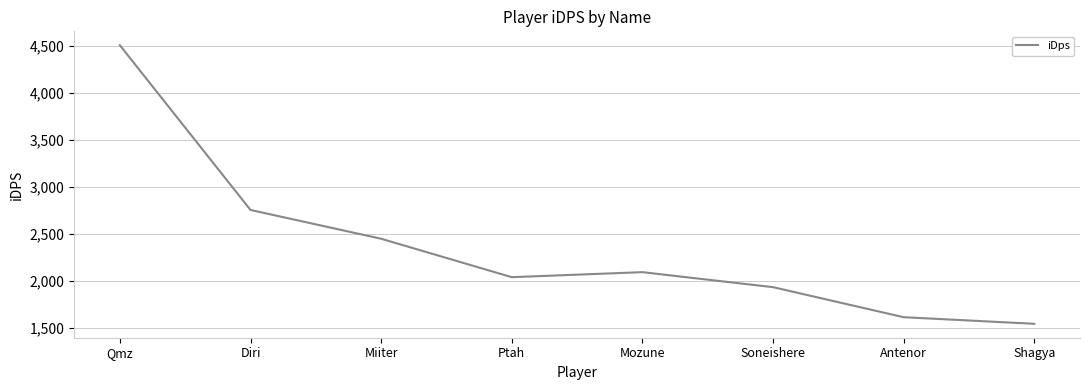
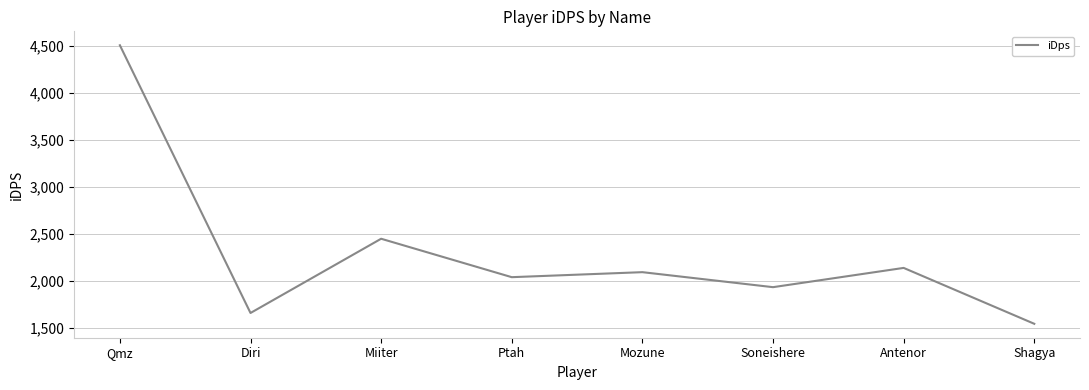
Diri: 2,800 -> 1,700
Antenor: 1,600 -> 2,100
